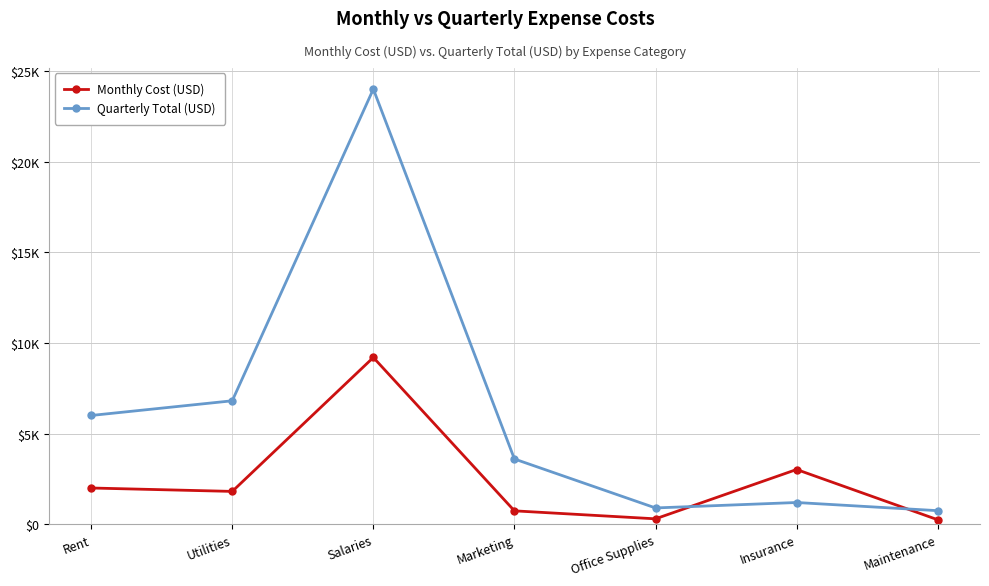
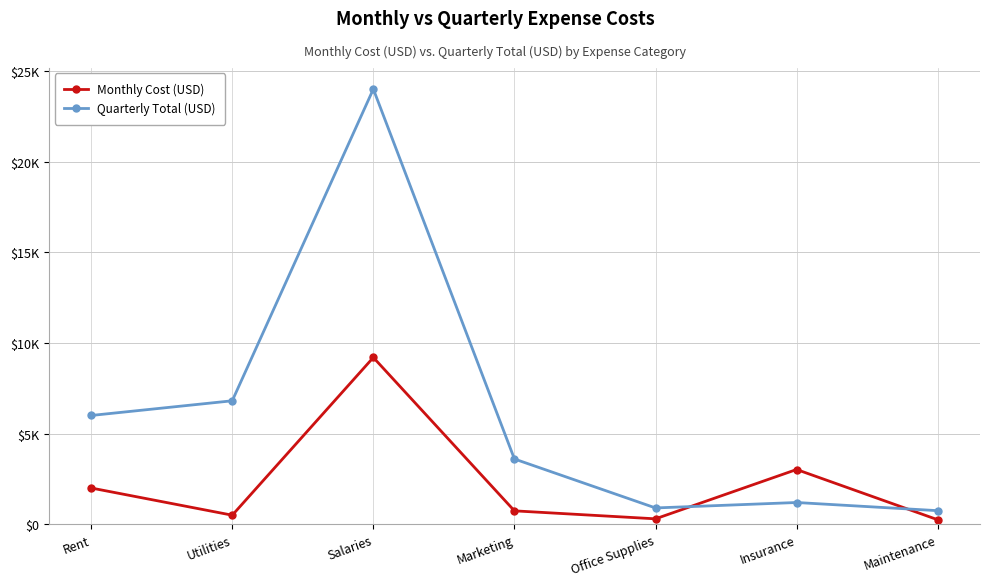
Monthly Cost (USD), Utilities: $1800 -> $500
